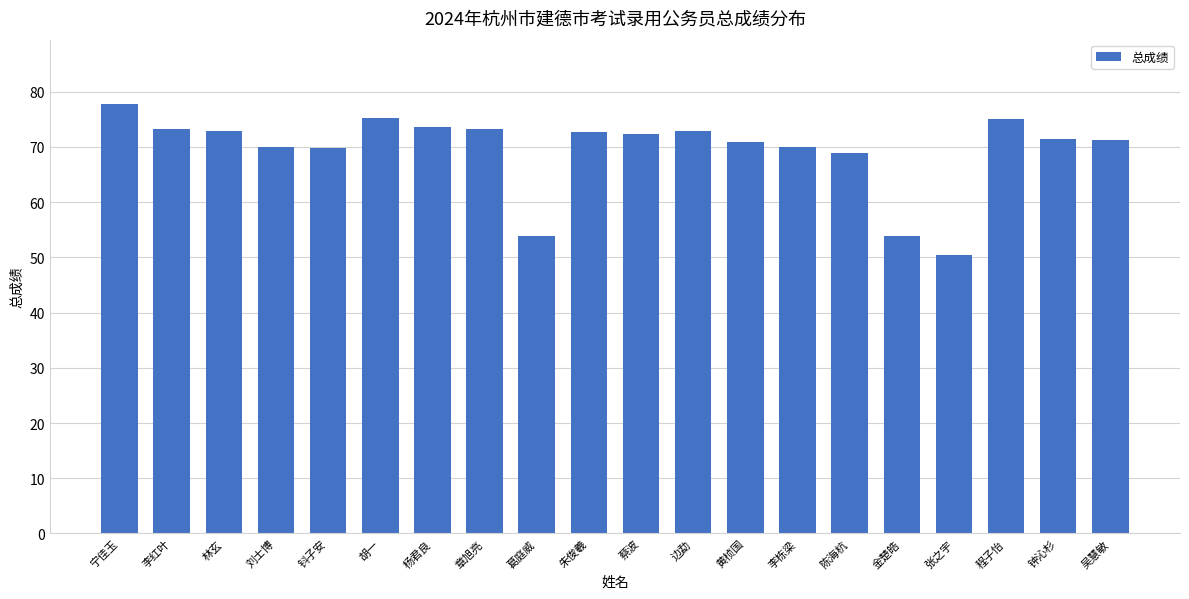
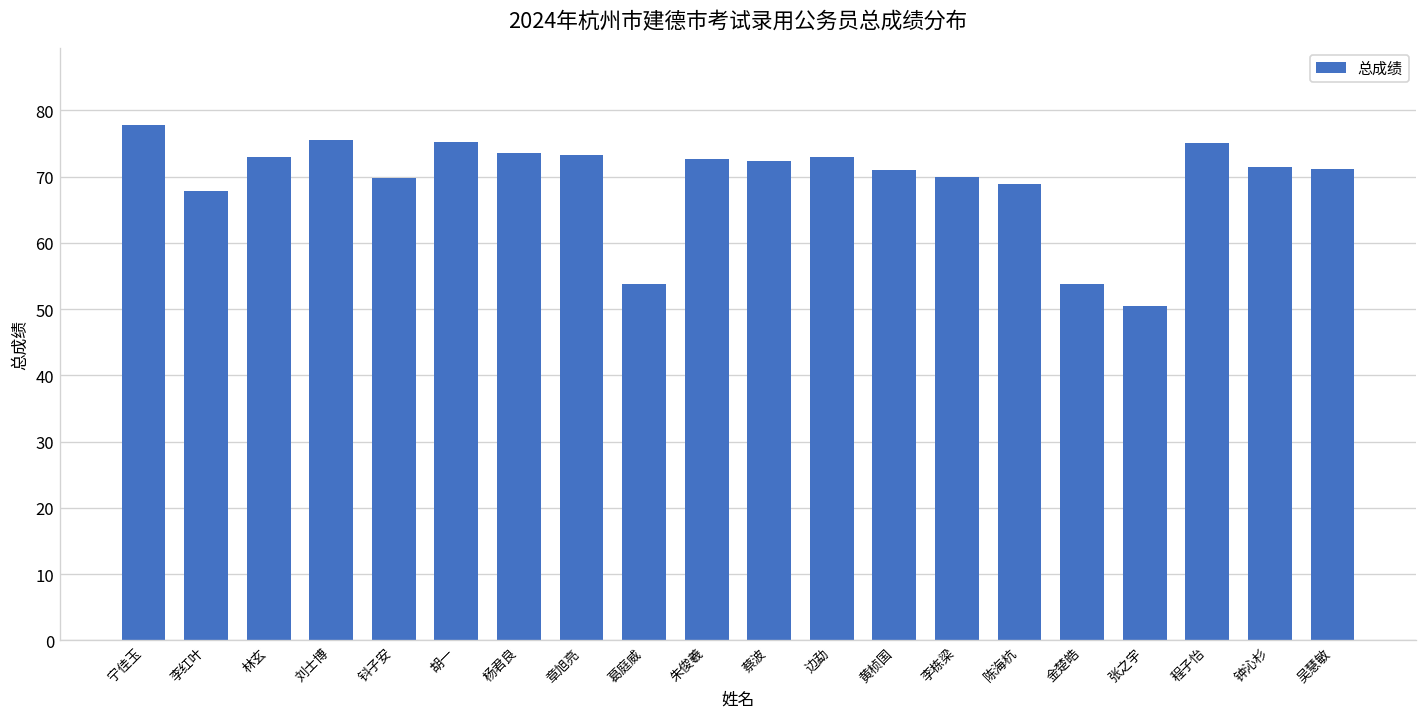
李红叶: 73 -> 68
刘士博: 70 -> 75
